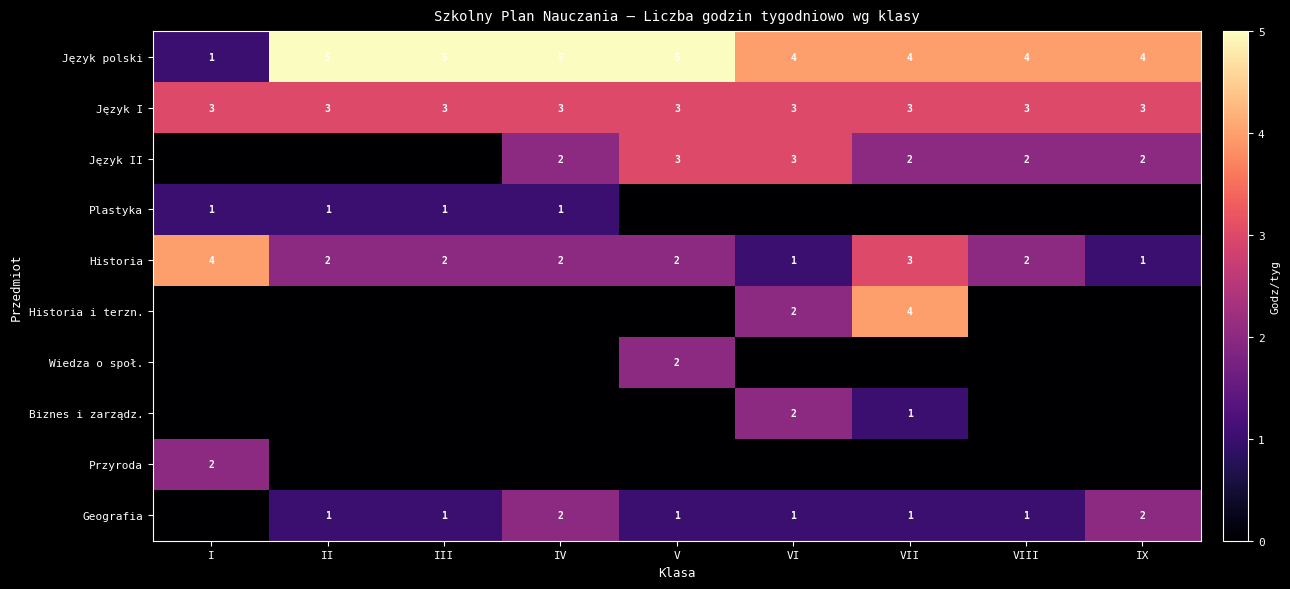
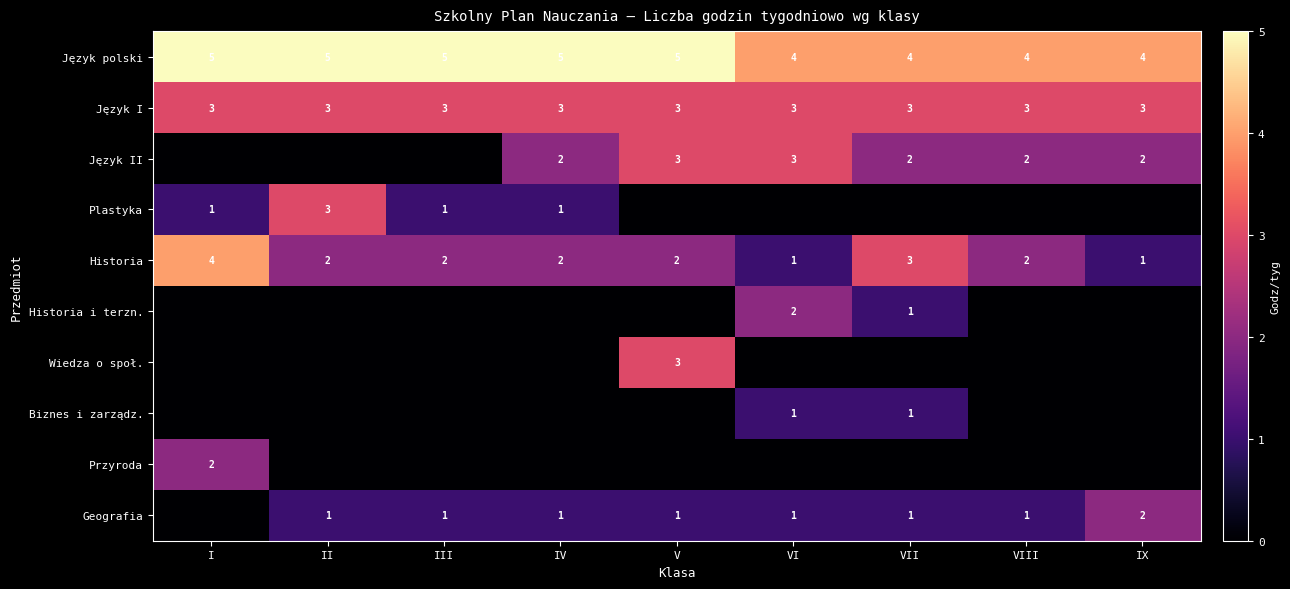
Język polski, I: 1 -> 5
Plastyka, II: 1 -> 3
Historia i terzn., VII: 4 -> 1
Wiedza o społ., V: 2 -> 3
Biznes i zarządz., VI: 2 -> 1
Geografia, IV: 2 -> 1
